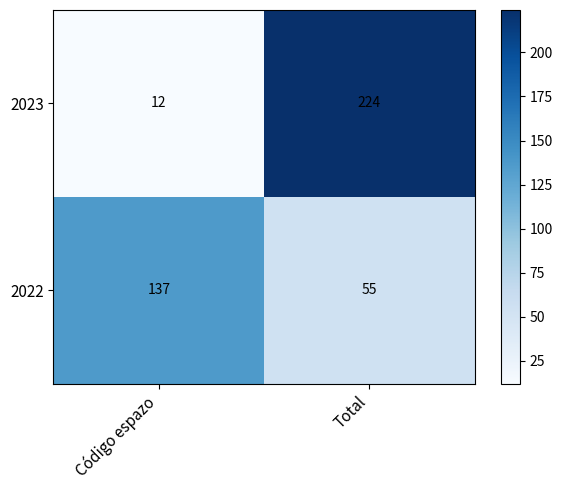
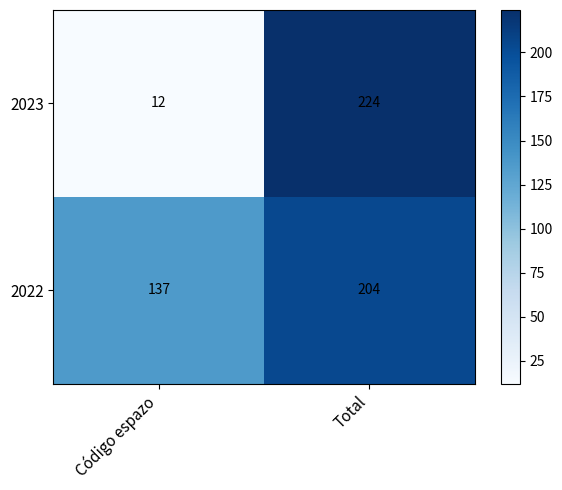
2022, Total: 55 -> 204
